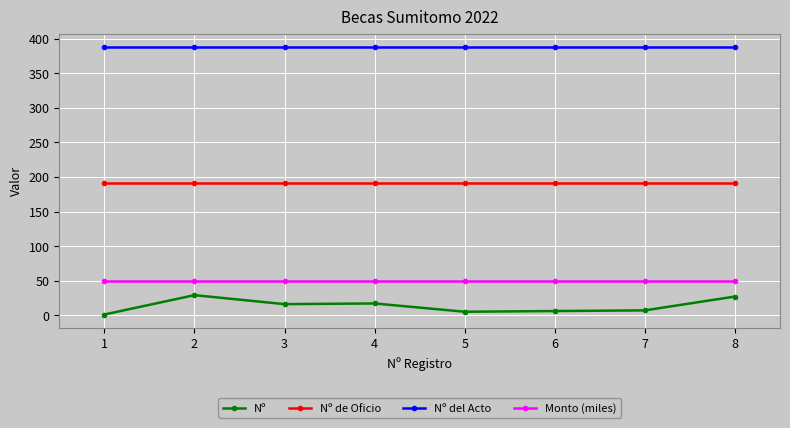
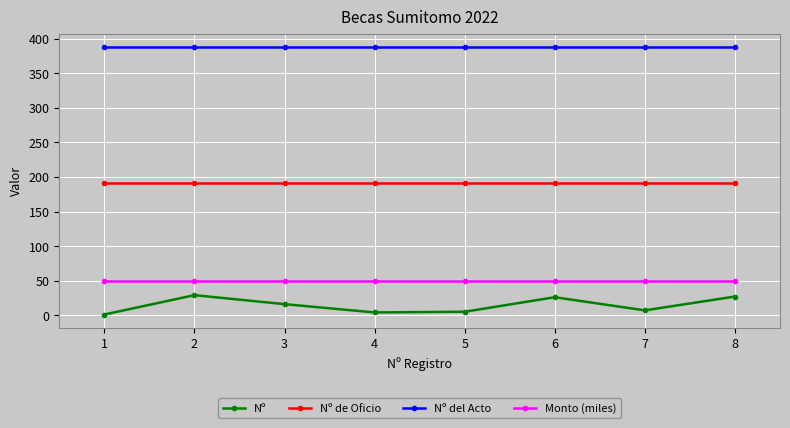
Nº, 4: 20 -> 0
Nº, 6: 10 -> 30
